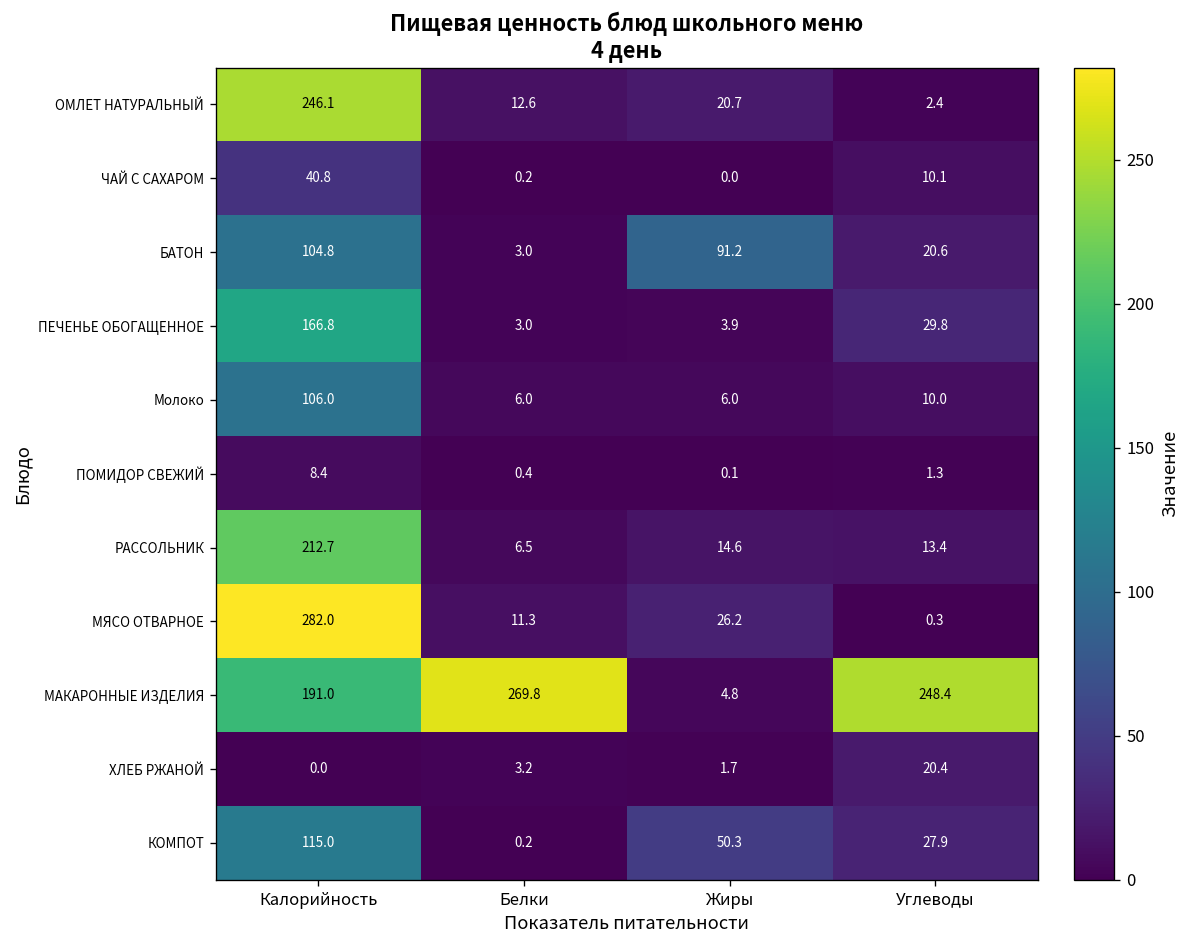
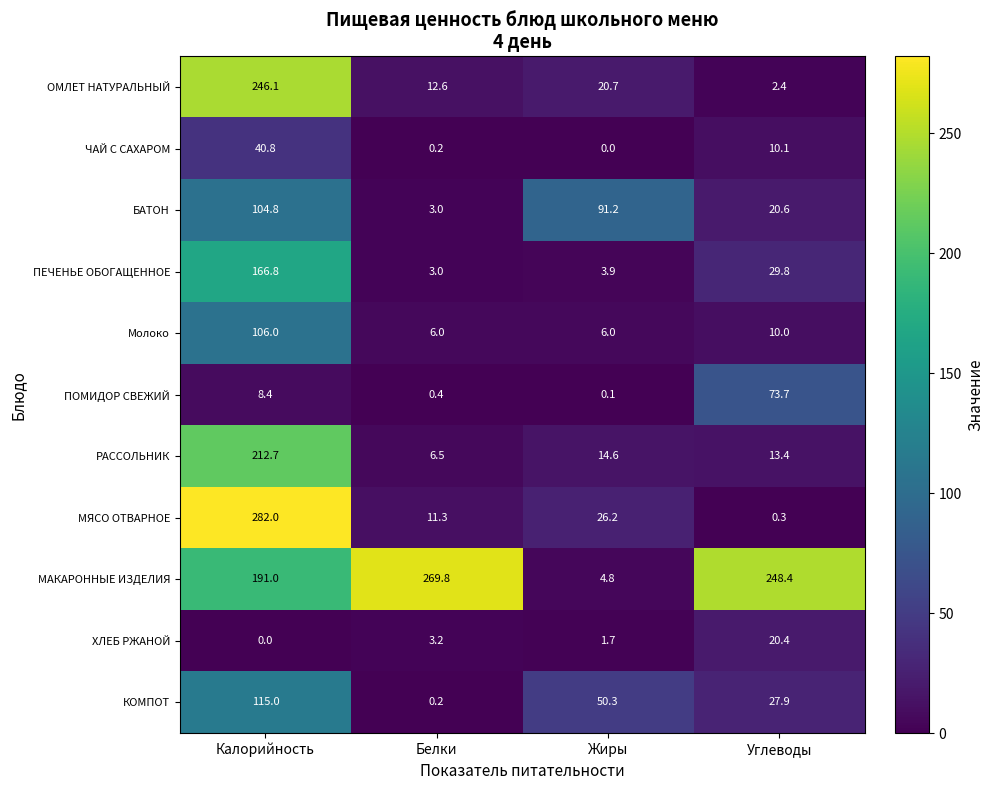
ПОМИДОР СВЕЖИЙ, Углеводы: 1.3 -> 73.7
